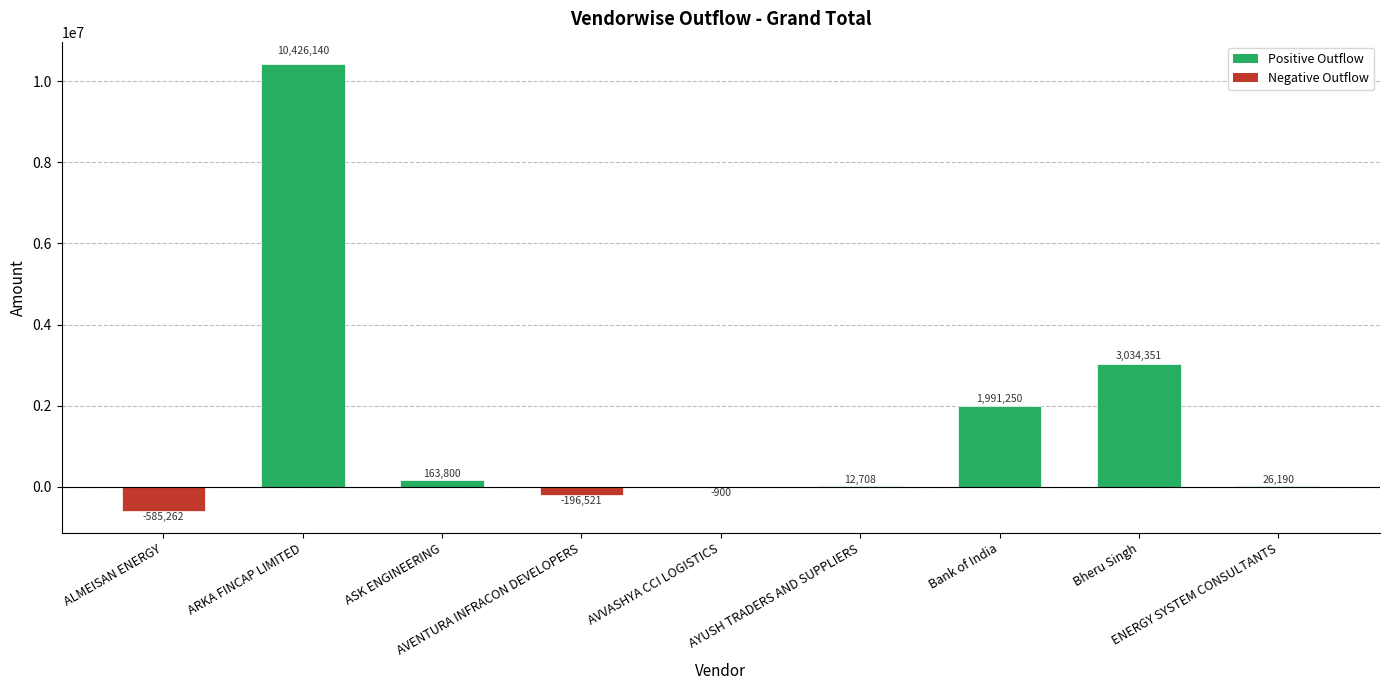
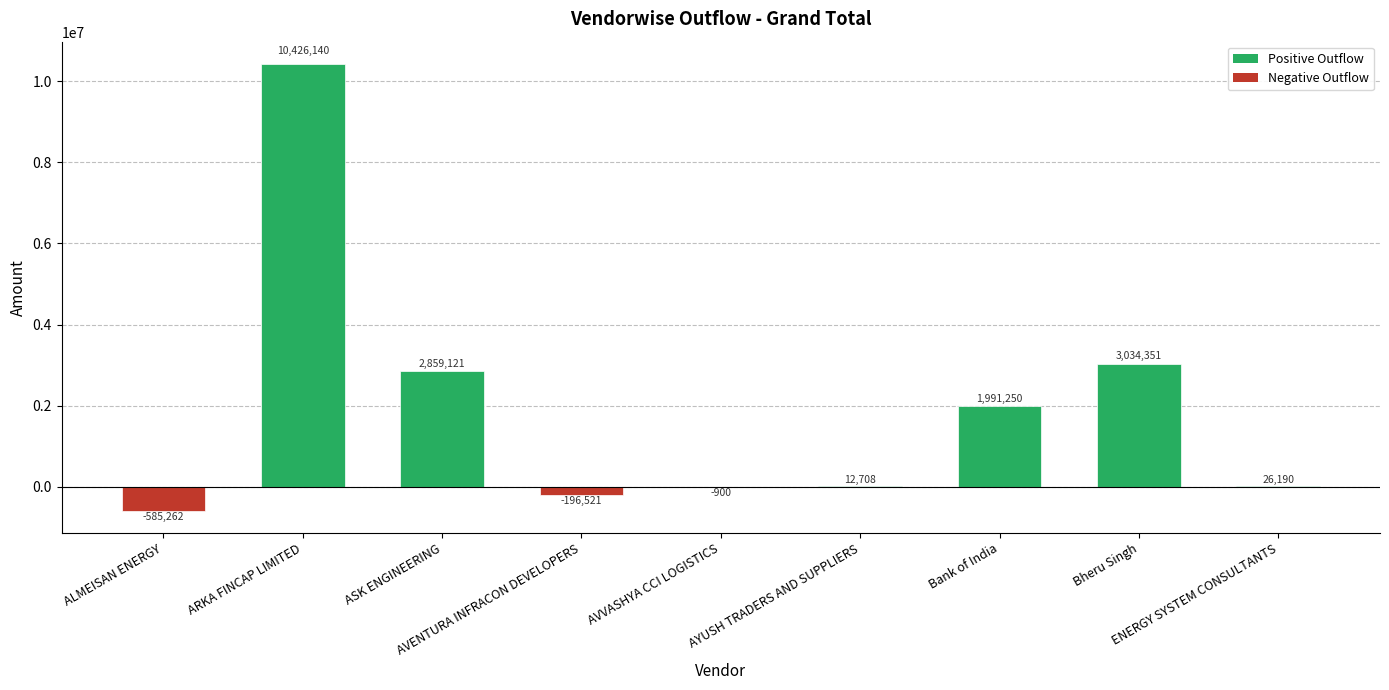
ASK ENGINEERING: 163,800 -> 2,859,121
